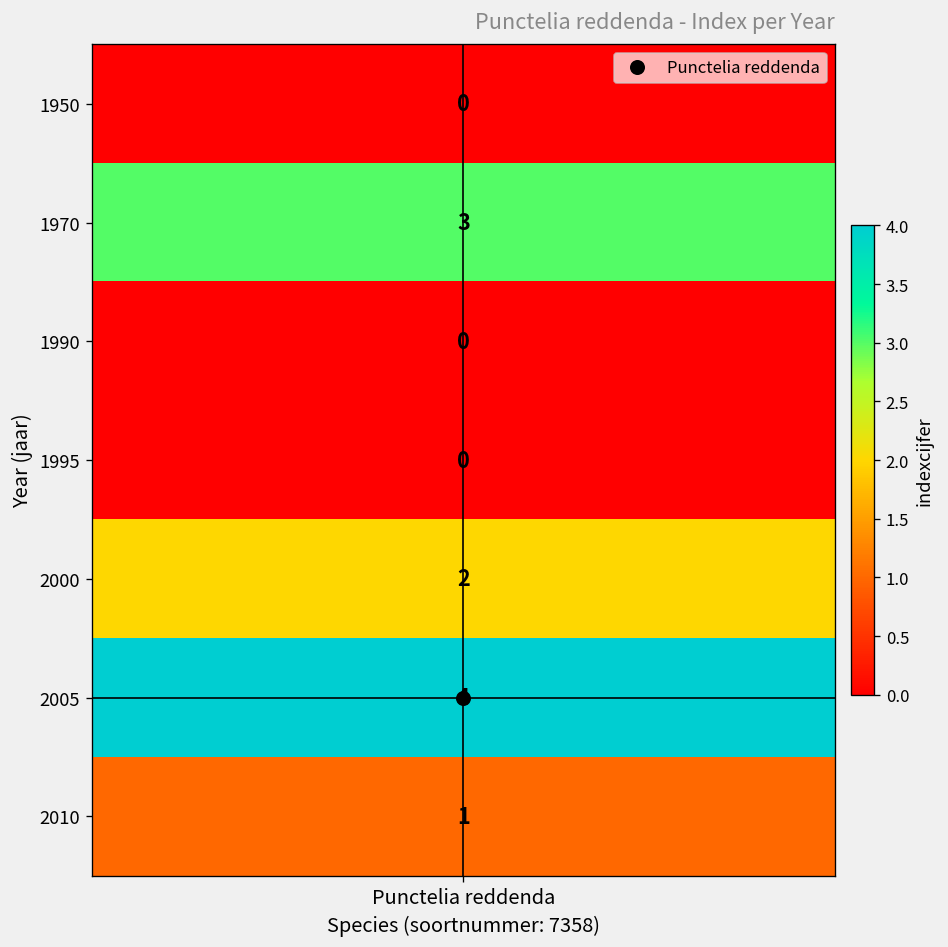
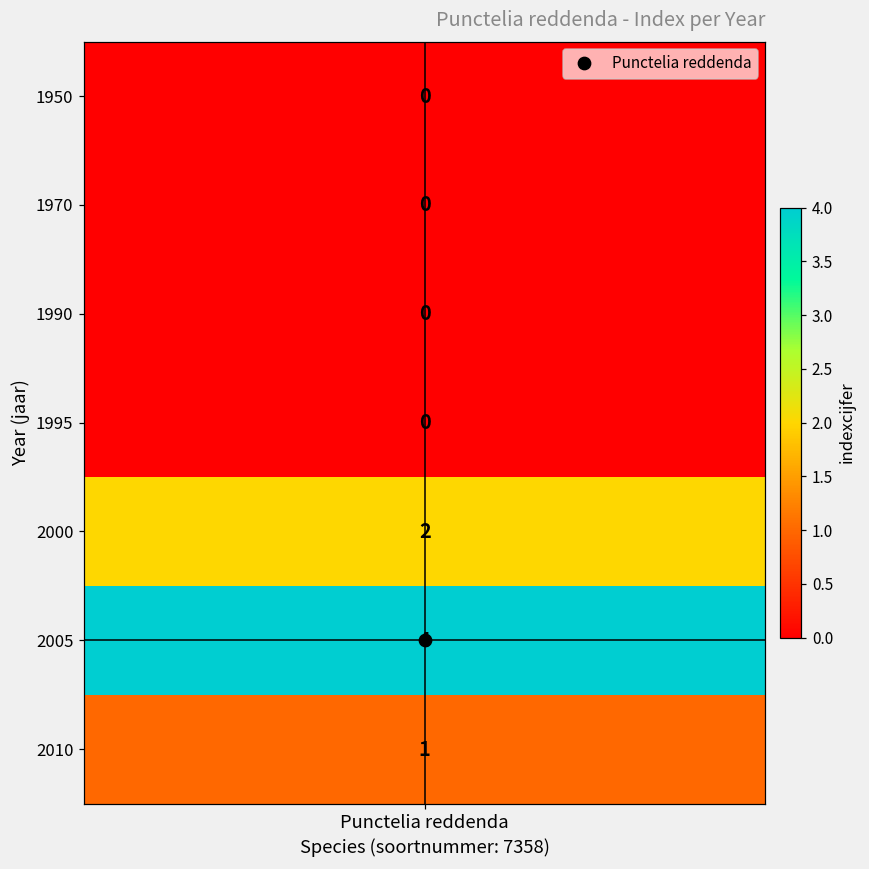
1970, Punctelia reddenda: 3 -> 0
